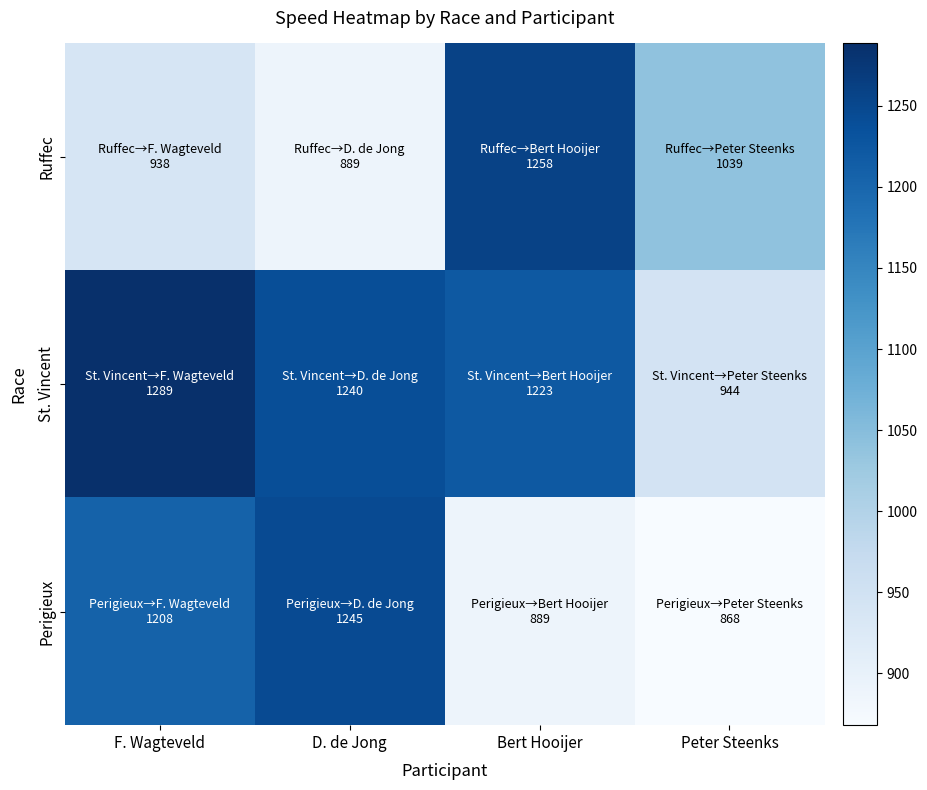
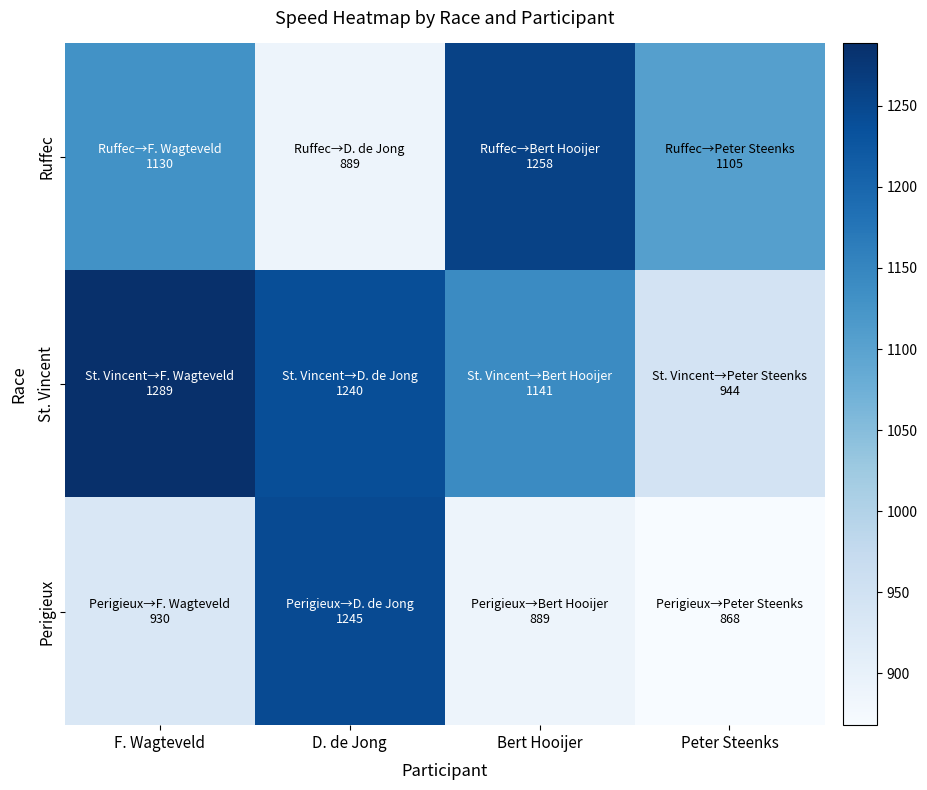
Ruffec, F. Wagteveld: 938 -> 1130
Ruffec, Peter Steenks: 1039 -> 1105
St. Vincent, Bert Hooijer: 1223 -> 1141
Perigieux, F. Wagteveld: 1208 -> 930
